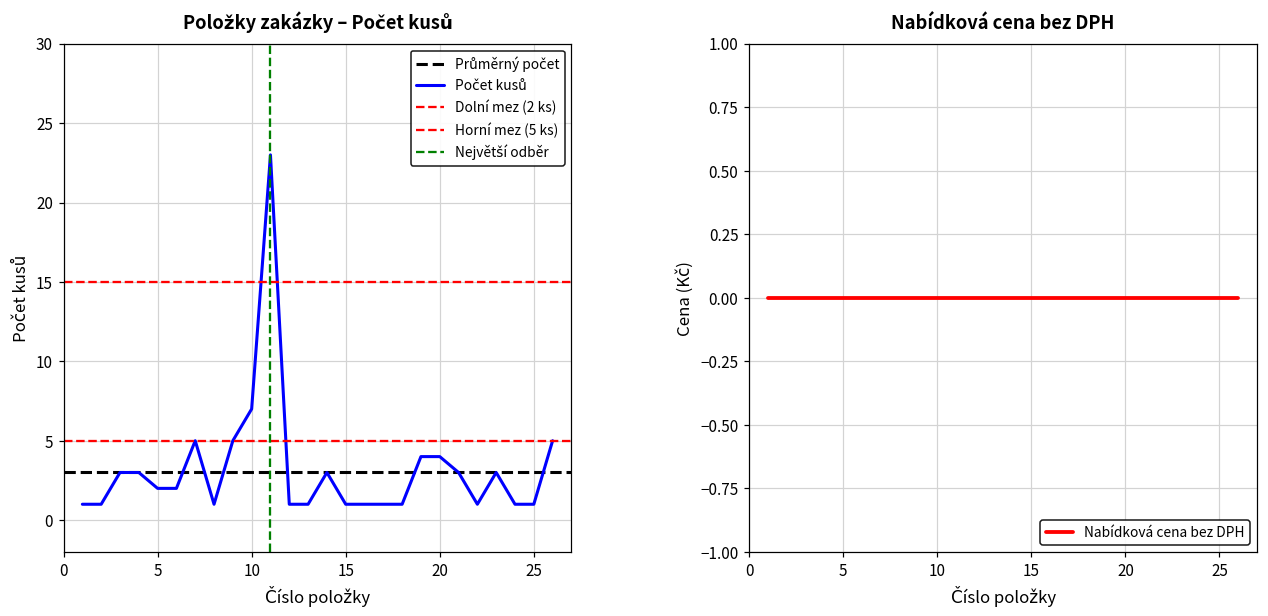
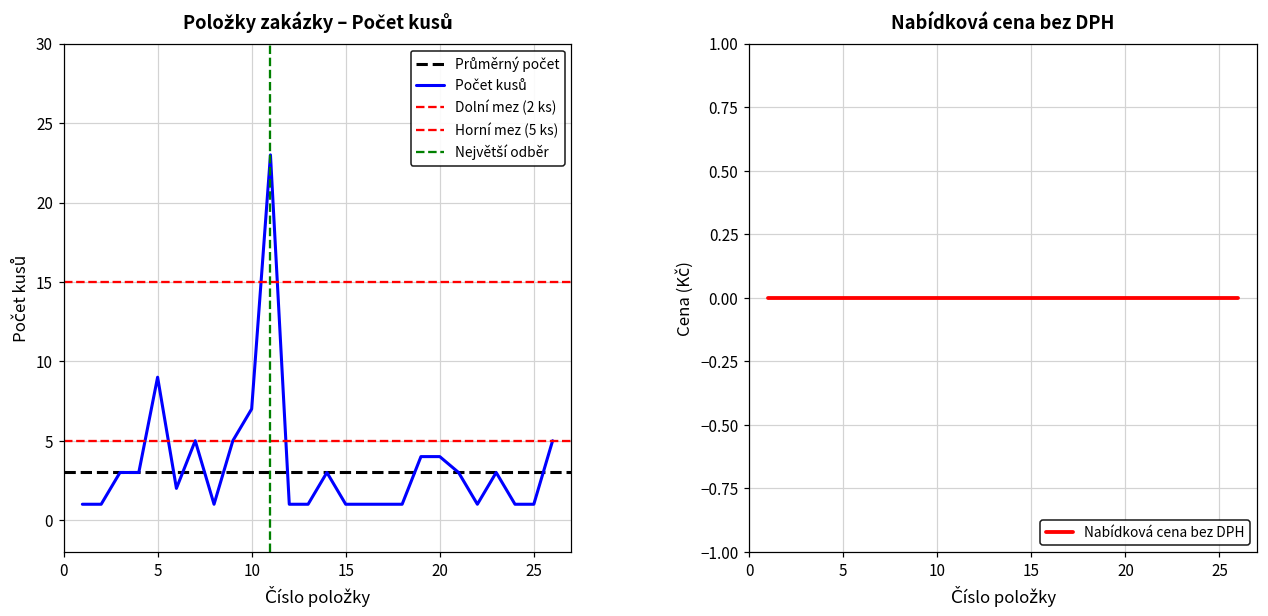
Položky zakázky – Počet kusů, 5: 2 -> 9
